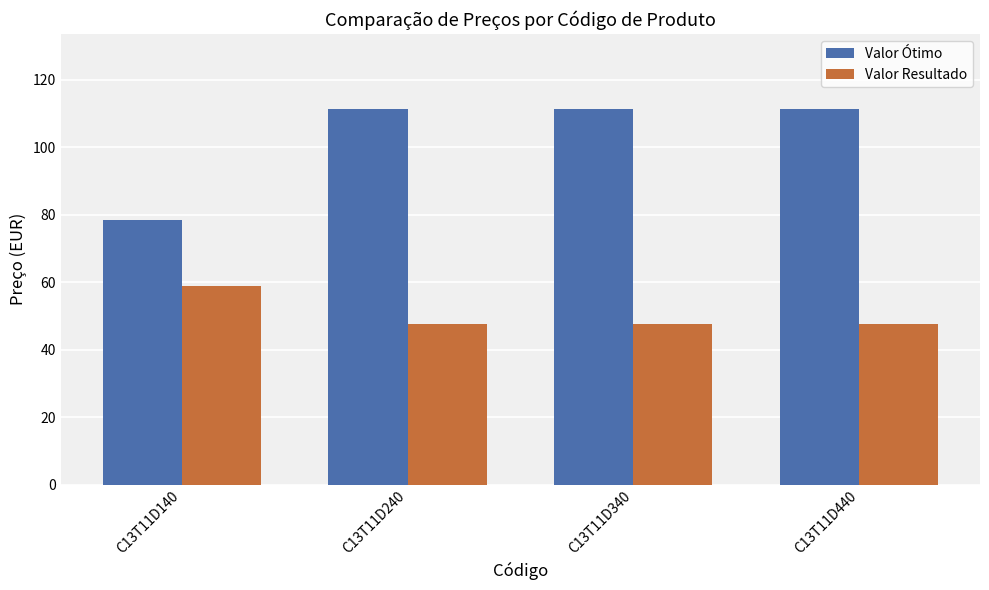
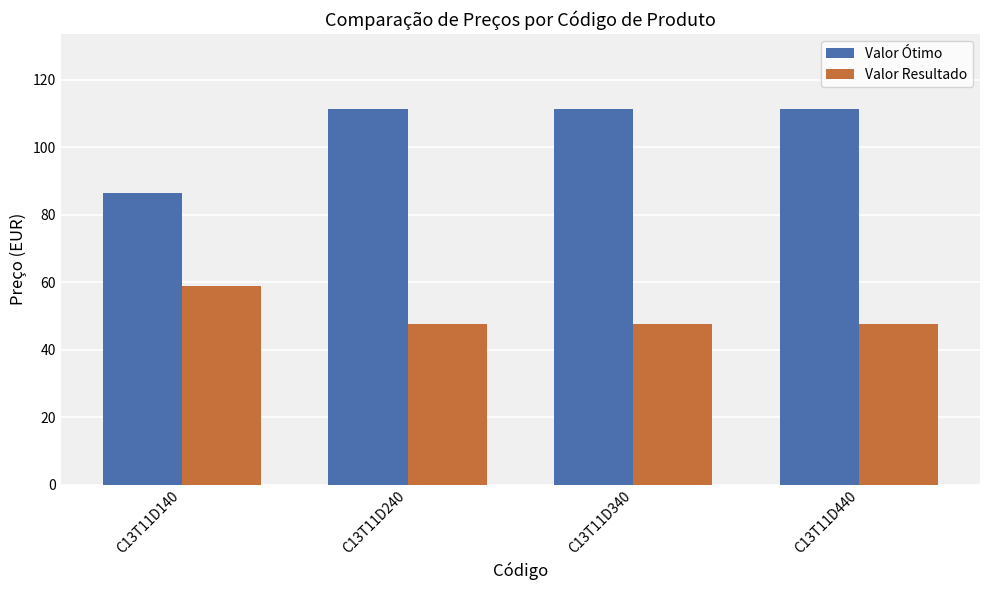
Valor Ótimo, C13T11D140: 78 -> 86
